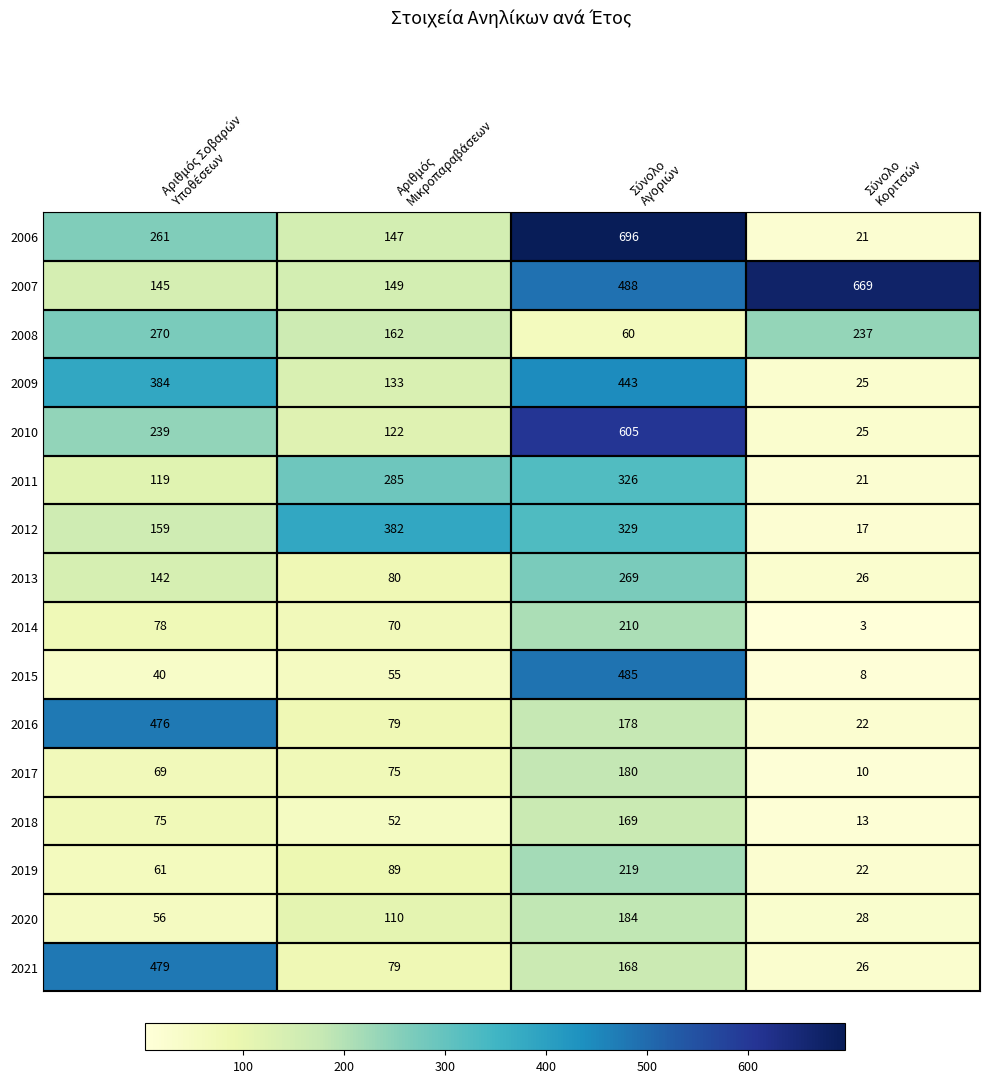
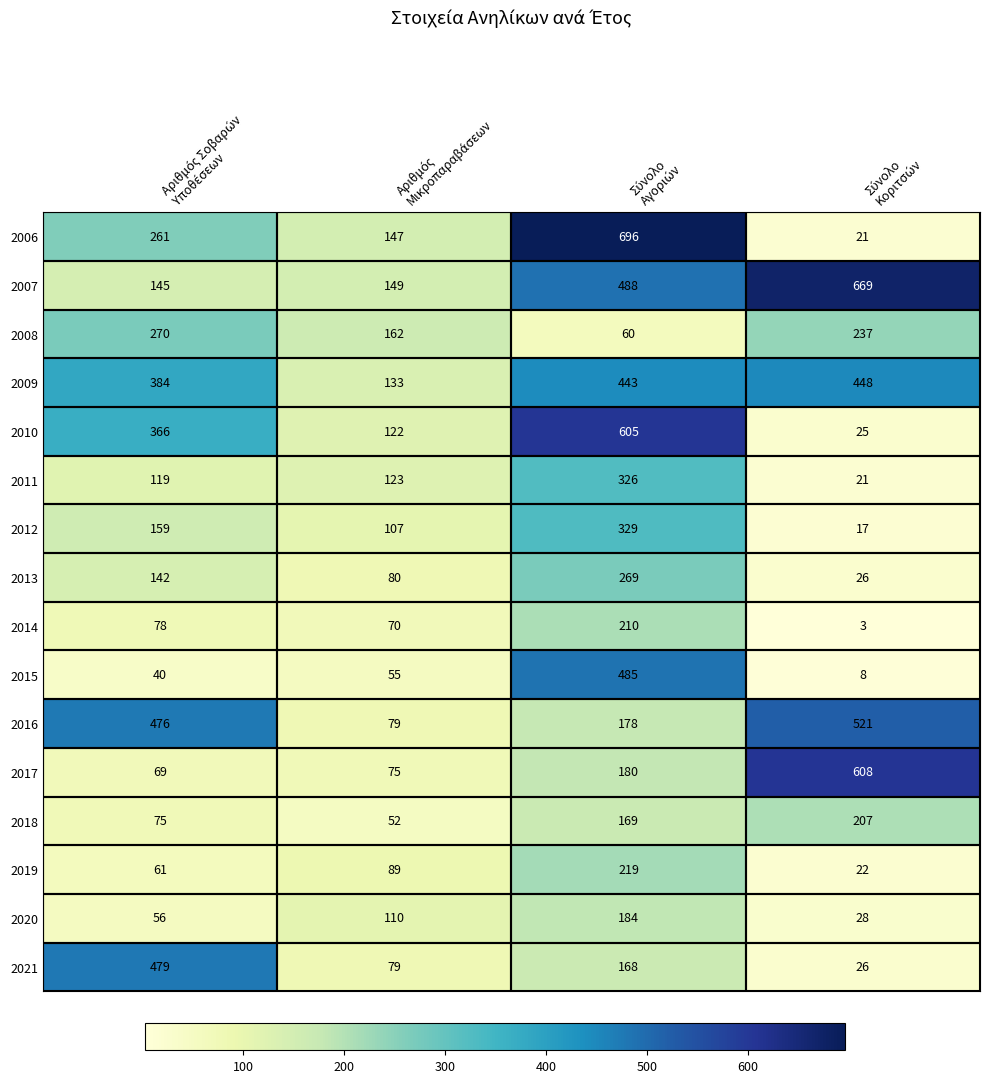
2009, Σύνολο Κοριτσών: 25 -> 448
2010, Αριθμός Σοβαρών Υποθέσεων: 239 -> 366
2011, Αριθμός Μικροπαραβάσεων: 285 -> 123
2012, Αριθμός Μικροπαραβάσεων: 382 -> 107
2016, Σύνολο Κοριτσών: 22 -> 521
2017, Σύνολο Κοριτσών: 10 -> 608
2018, Σύνολο Κοριτσών: 13 -> 207
